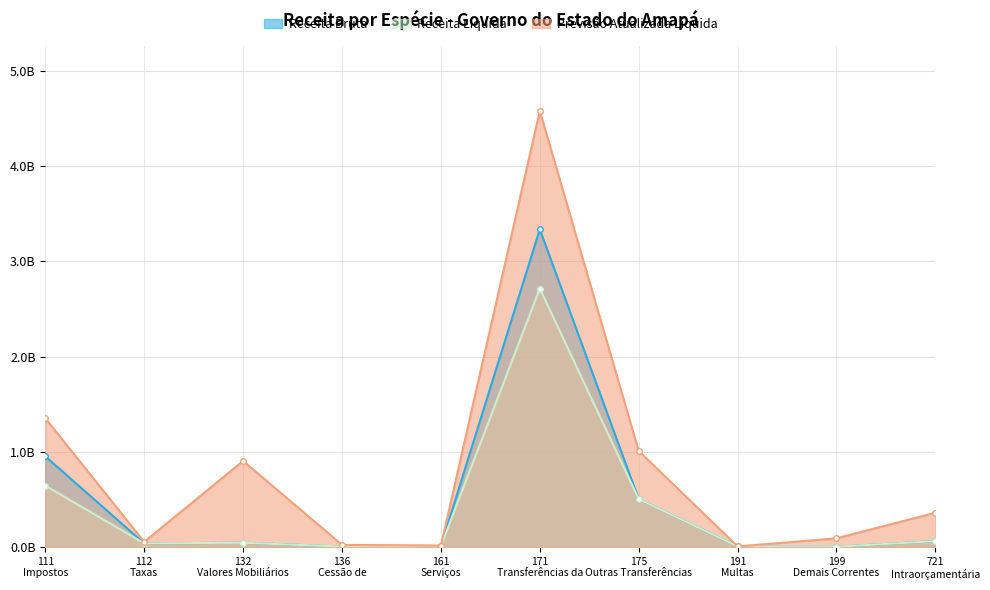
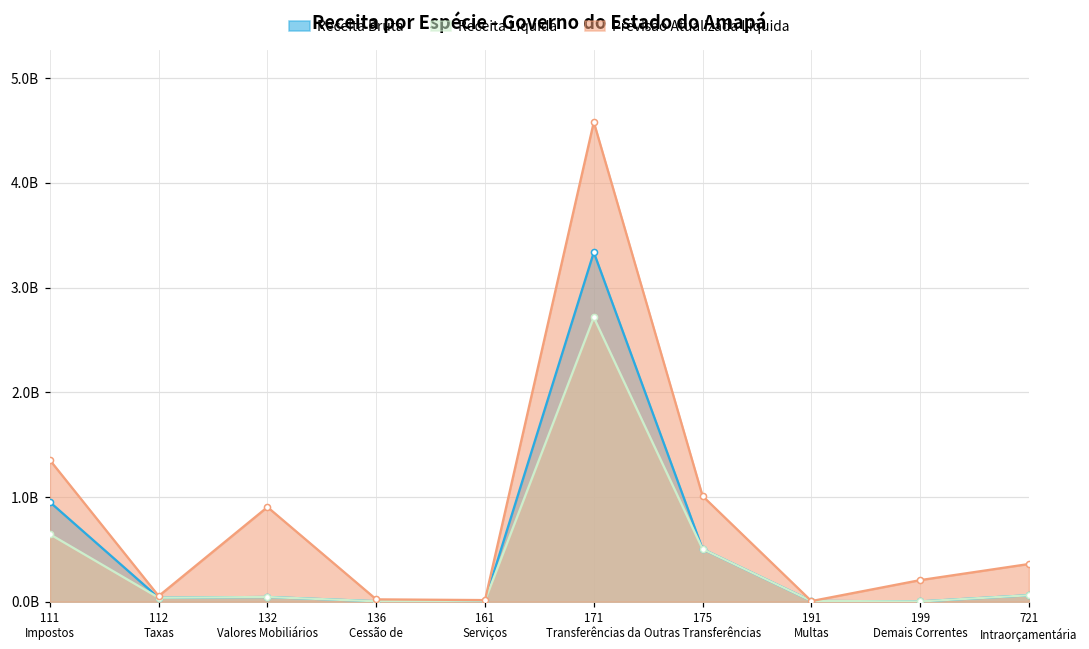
Previsão Atualizada Líquida, 199 Demais Correntes: 100000000 -> 200000000
